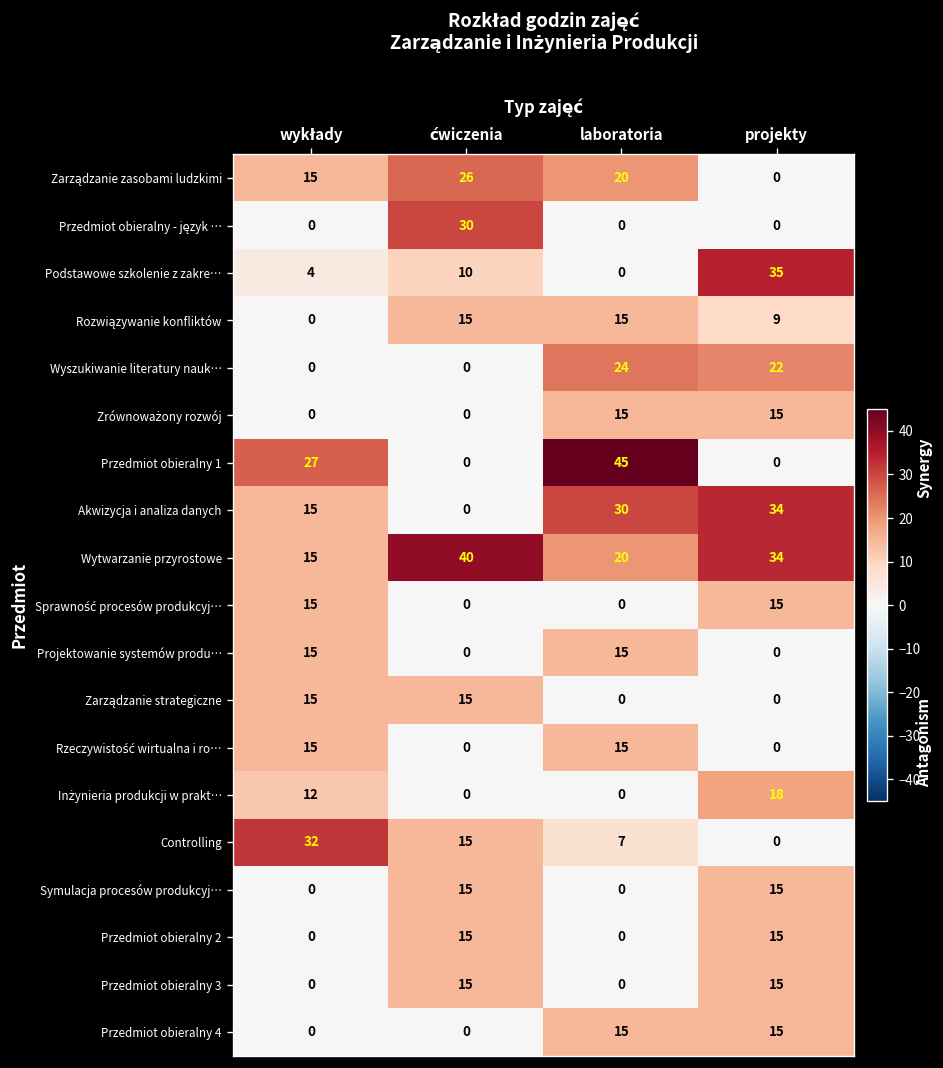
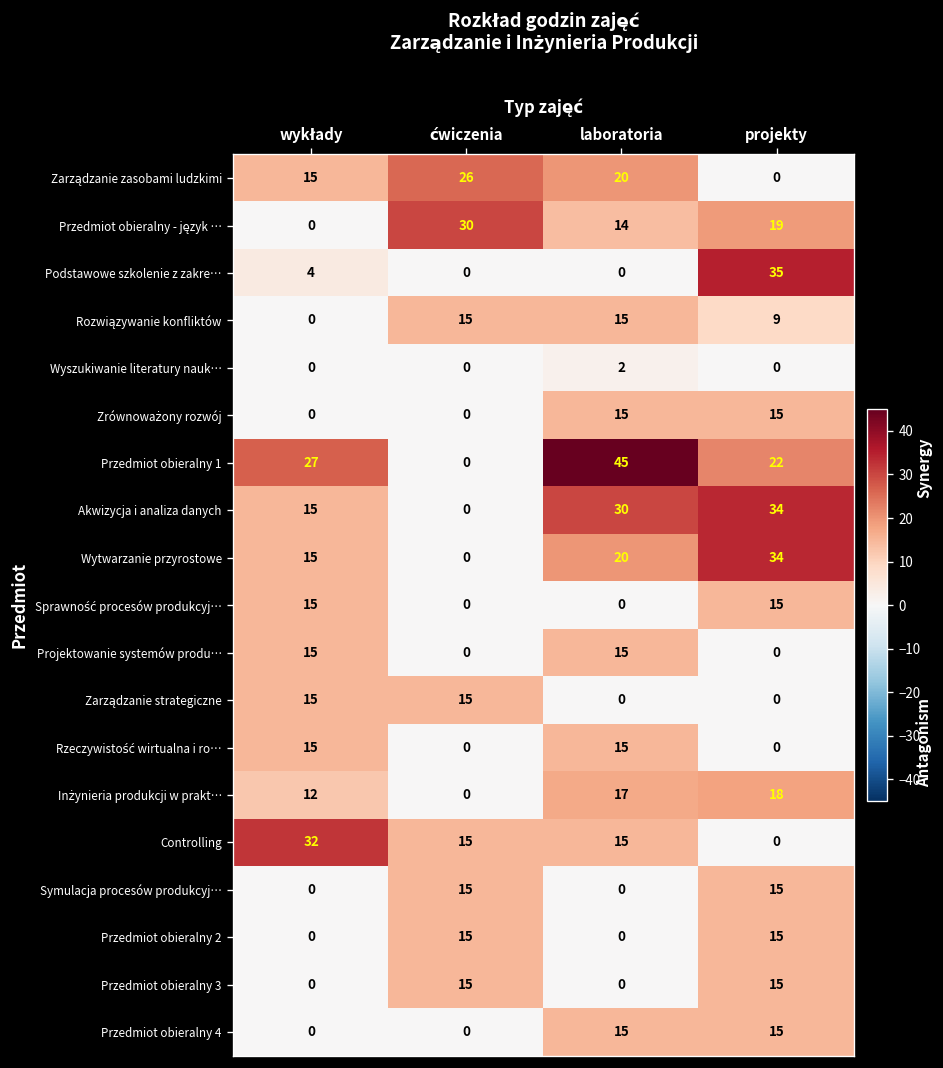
Przedmiot obieralny - język …, laboratoria: 0 -> 14
Przedmiot obieralny - język …, projekty: 0 -> 19
Podstawowe szkolenie z zakre…, ćwiczenia: 10 -> 0
Wyszukiwanie literatury nauk…, laboratoria: 24 -> 2
Wyszukiwanie literatury nauk…, projekty: 22 -> 0
Przedmiot obieralny 1, projekty: 0 -> 22
Wytwarzanie przyrostowe, ćwiczenia: 40 -> 0
Inżynieria produkcji w prakt…, laboratoria: 0 -> 17
Controlling, laboratoria: 7 -> 15
